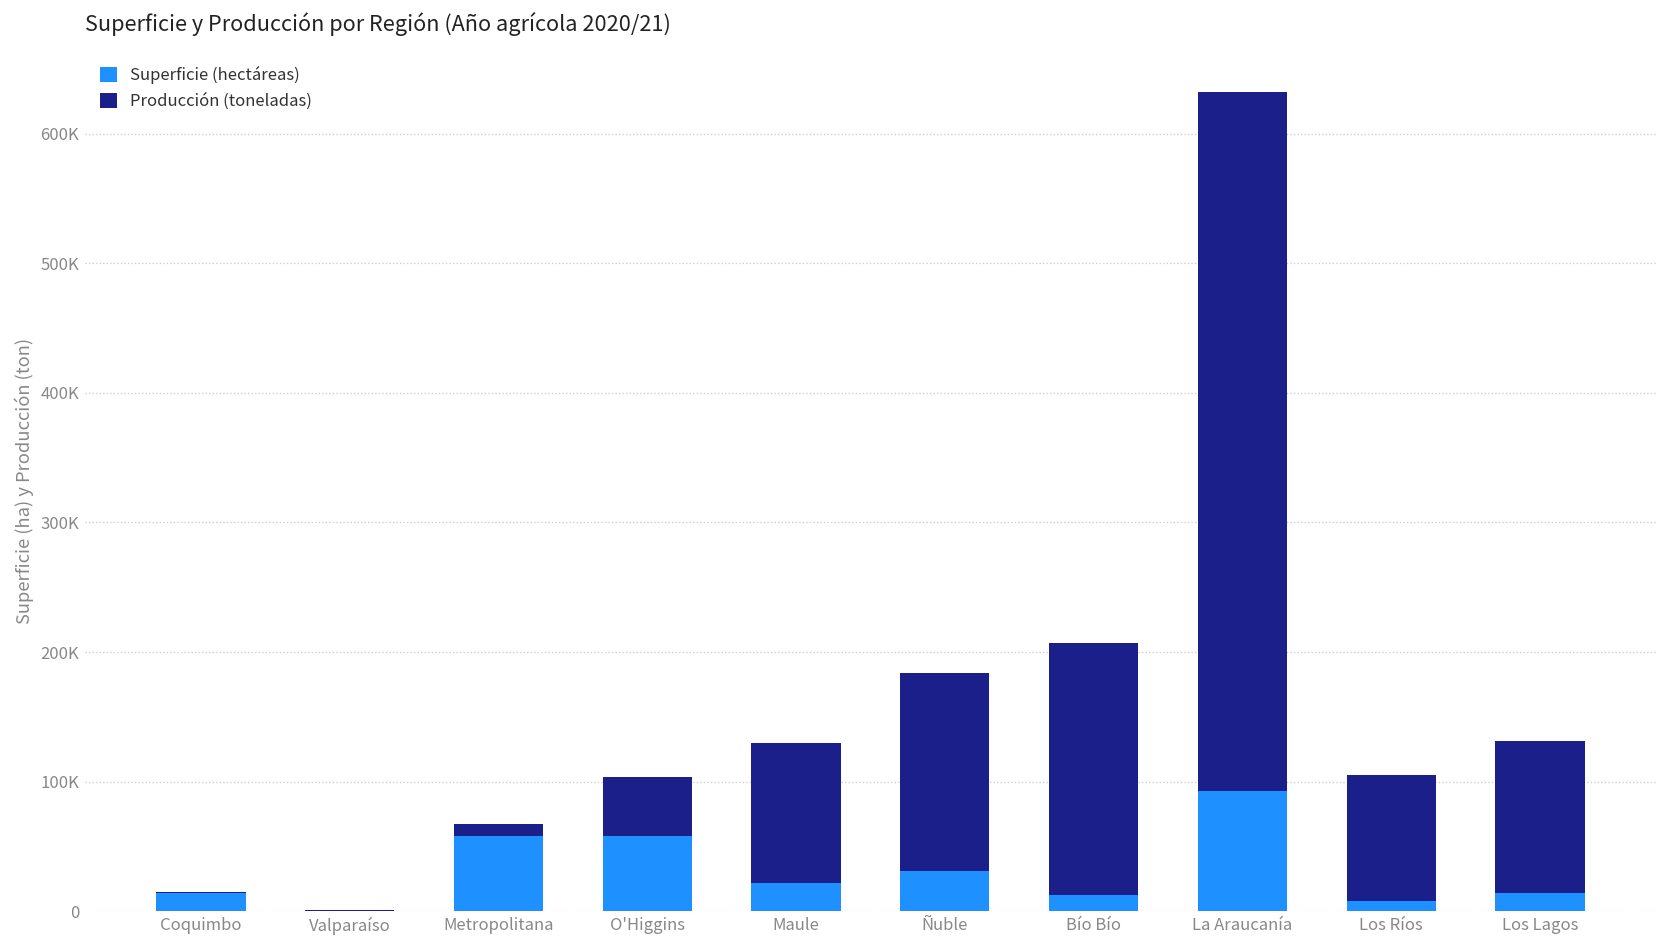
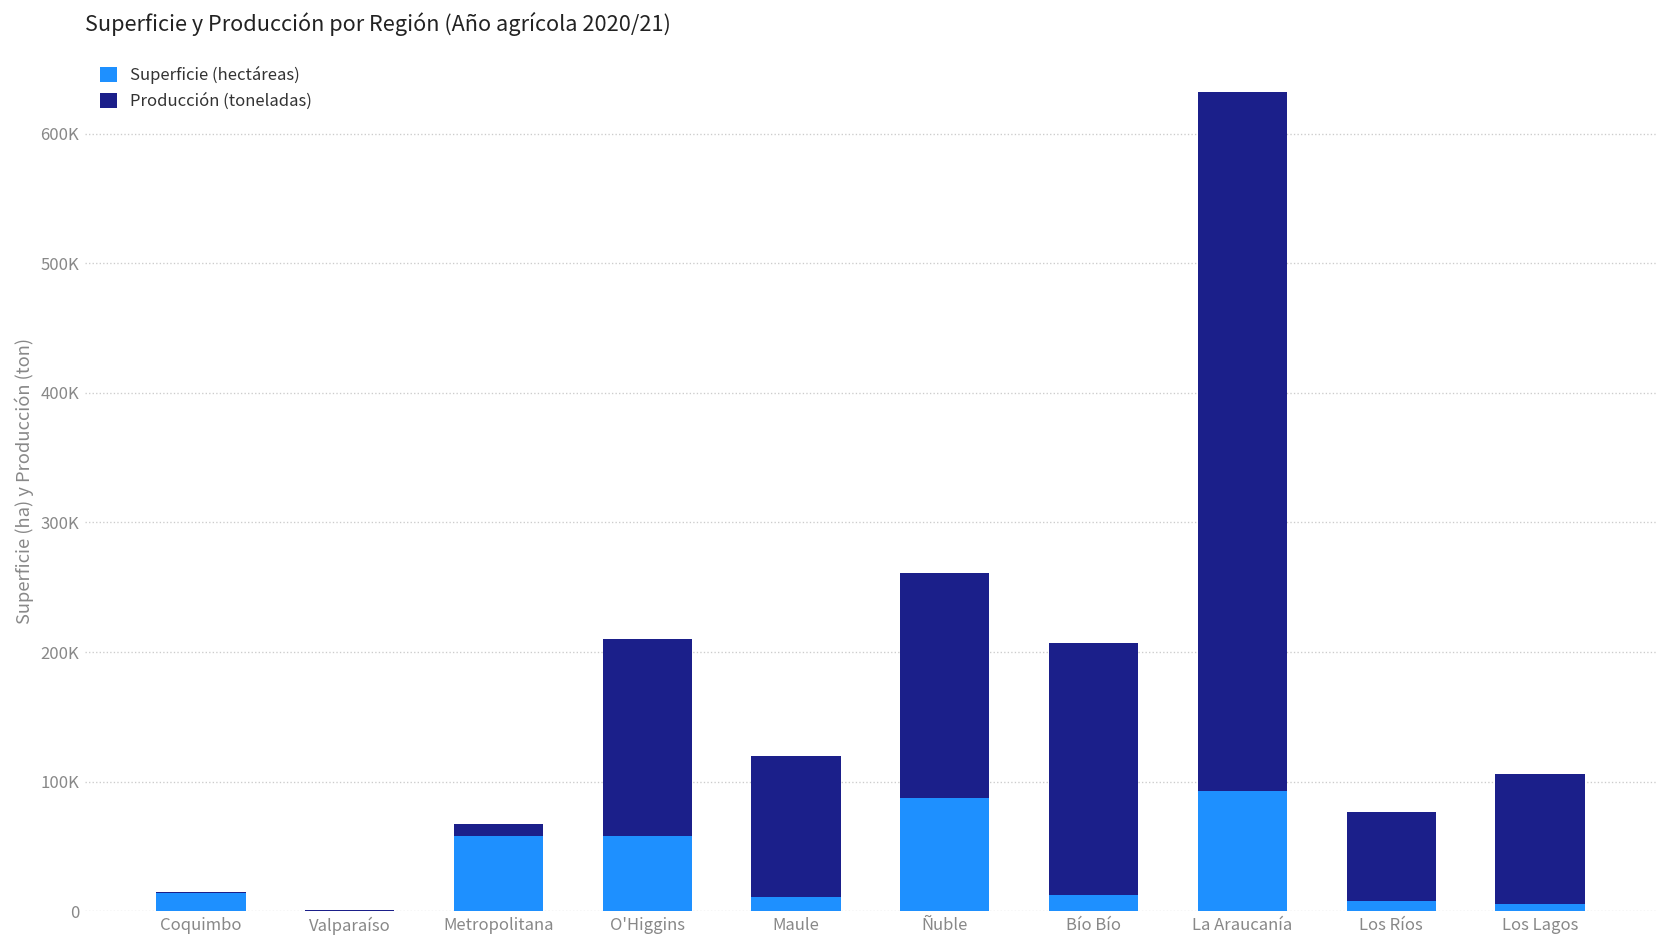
Producción (toneladas), O'Higgins: 46000 -> 152000
Superficie (hectáreas), Maule: 22000 -> 11000
Superficie (hectáreas), Ñuble: 31000 -> 87000
Producción (toneladas), Ñuble: 153000 -> 174000
Producción (toneladas), Los Ríos: 97000 -> 68000
Superficie (hectáreas), Los Lagos: 14000 -> 6000
Producción (toneladas), Los Lagos: 117000 -> 100000
